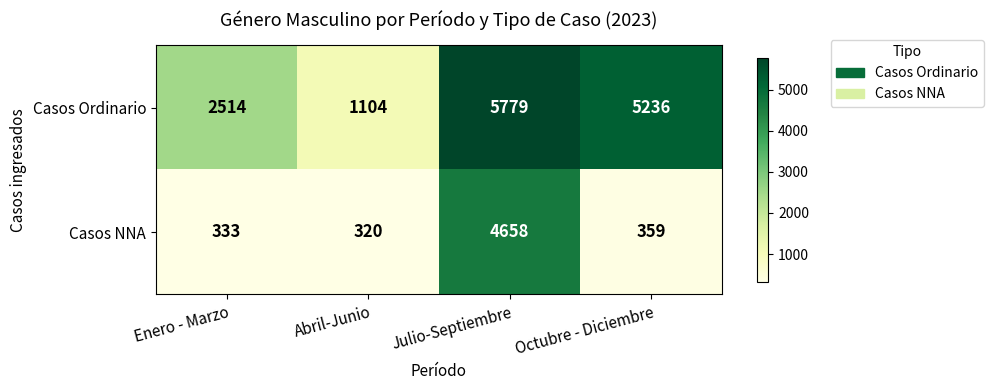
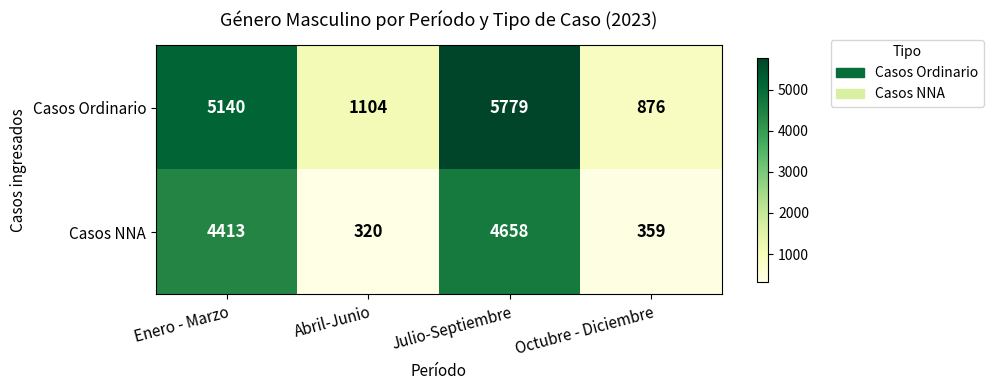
Casos Ordinario, Enero - Marzo: 2514 -> 5140
Casos Ordinario, Octubre - Diciembre: 5236 -> 876
Casos NNA, Enero - Marzo: 333 -> 4413
